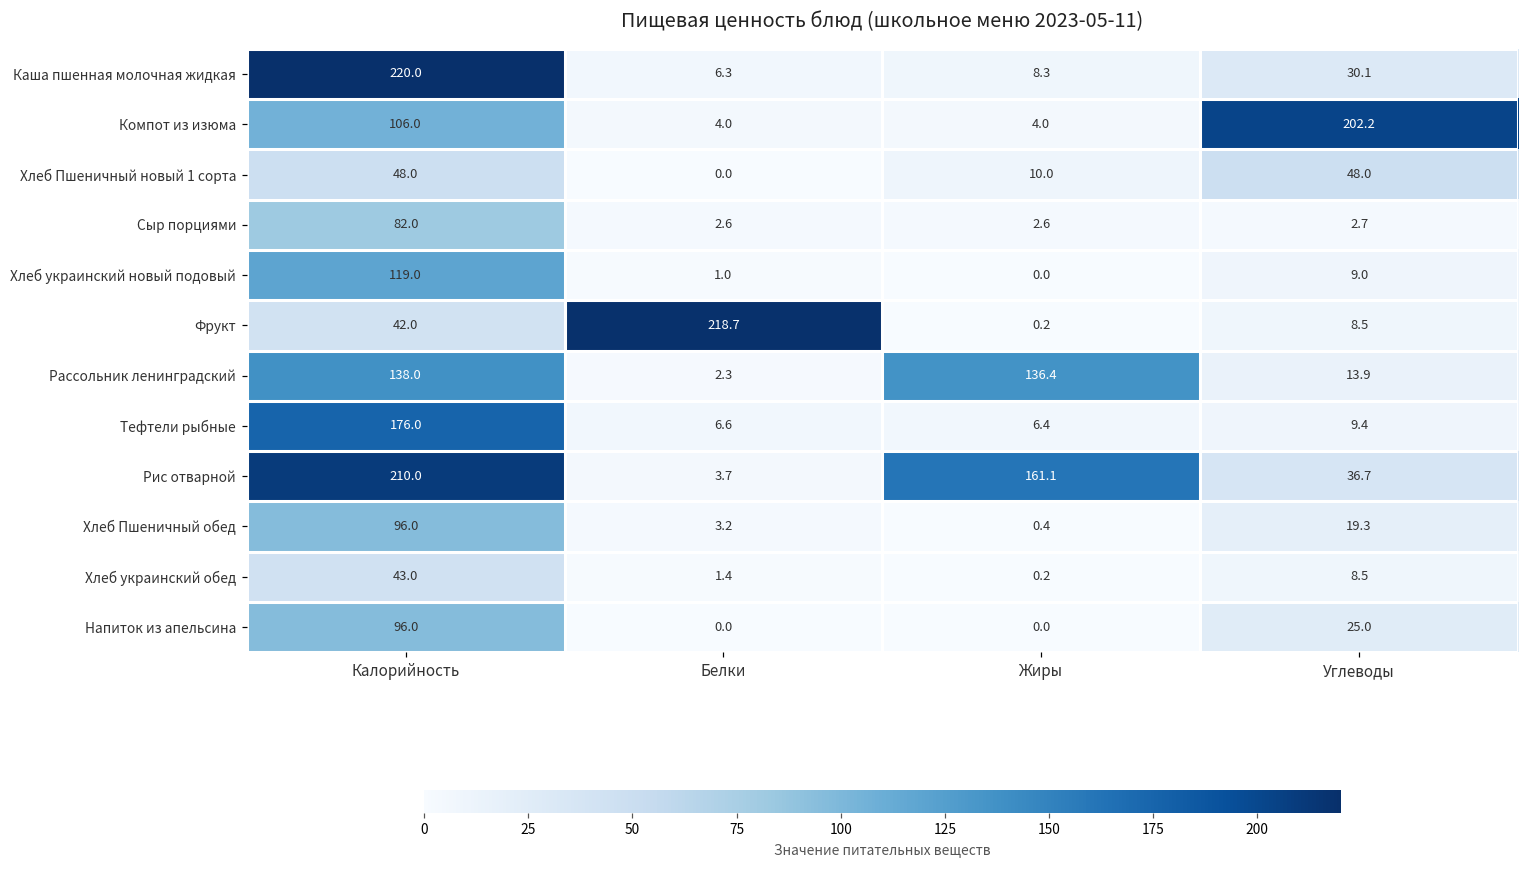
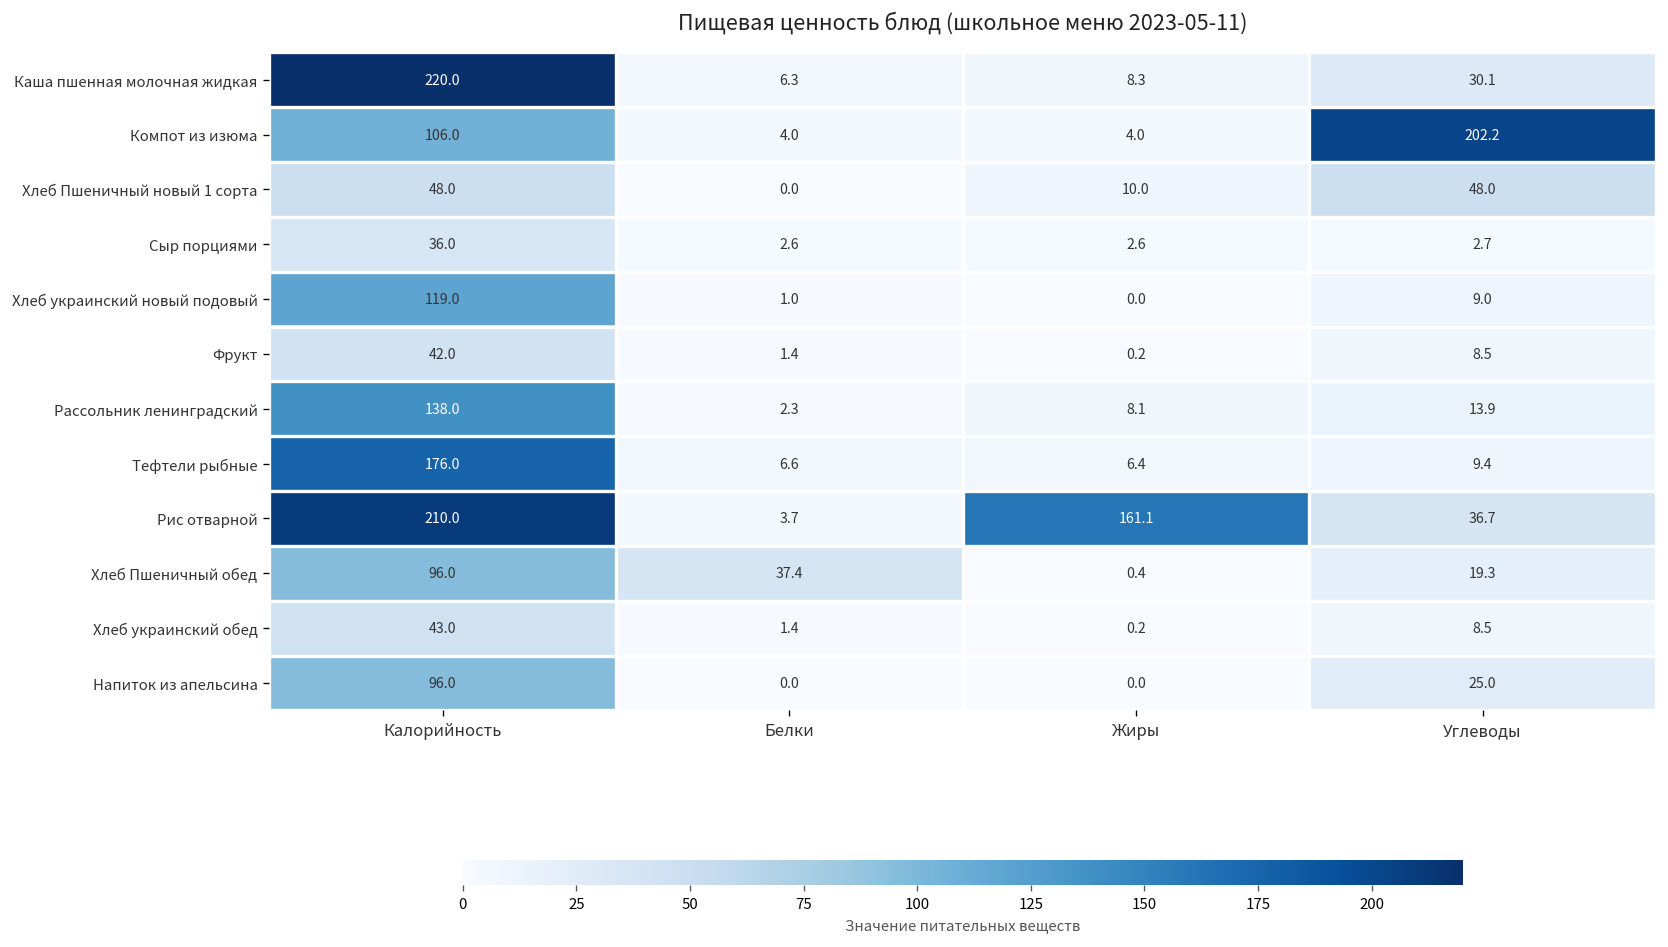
Сыр порциями, Калорийность: 82.0 -> 36.0
Фрукт, Белки: 218.7 -> 1.4
Рассольник ленинградский, Жиры: 136.4 -> 8.1
Хлеб Пшеничный обед, Белки: 3.2 -> 37.4
